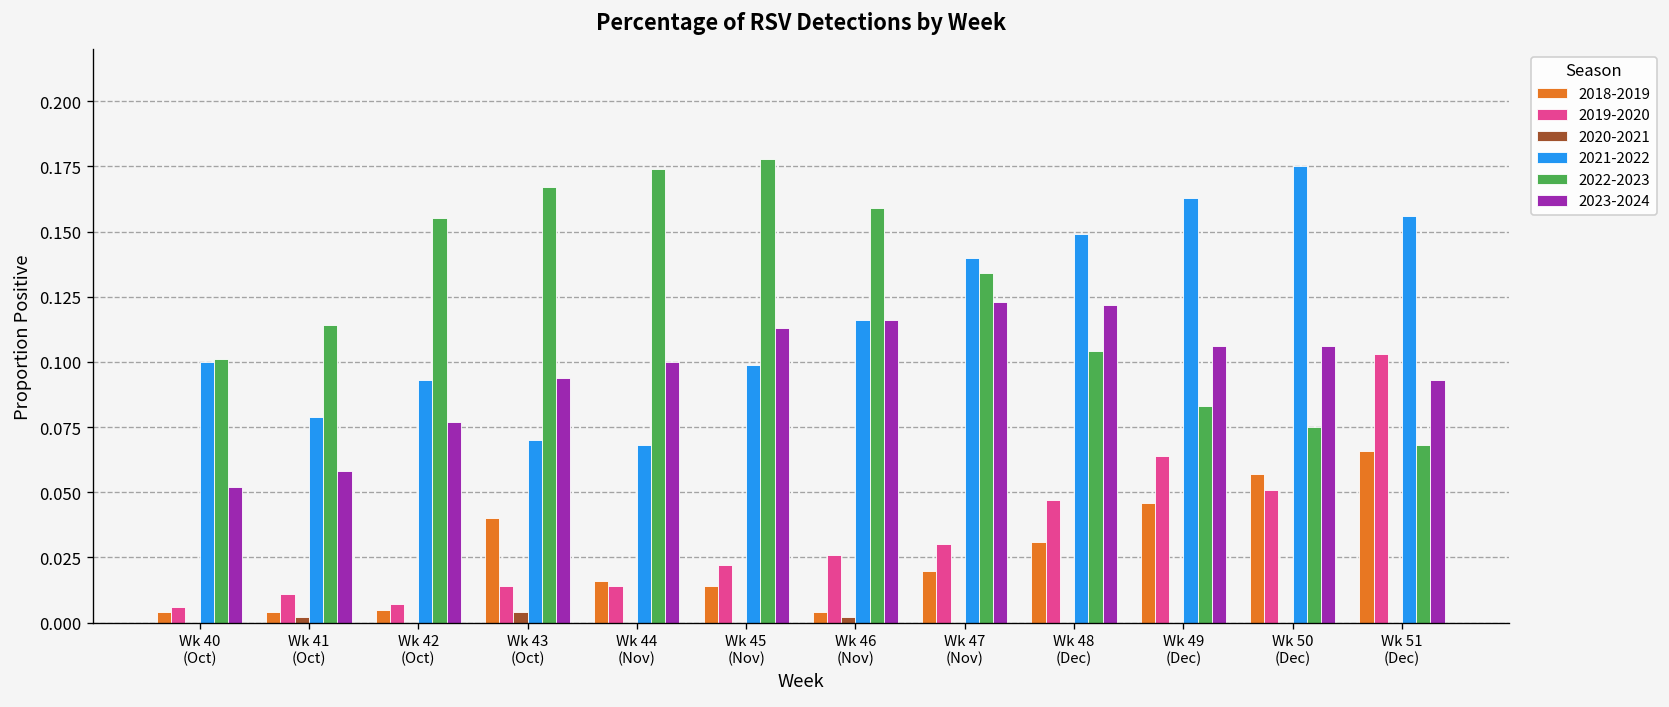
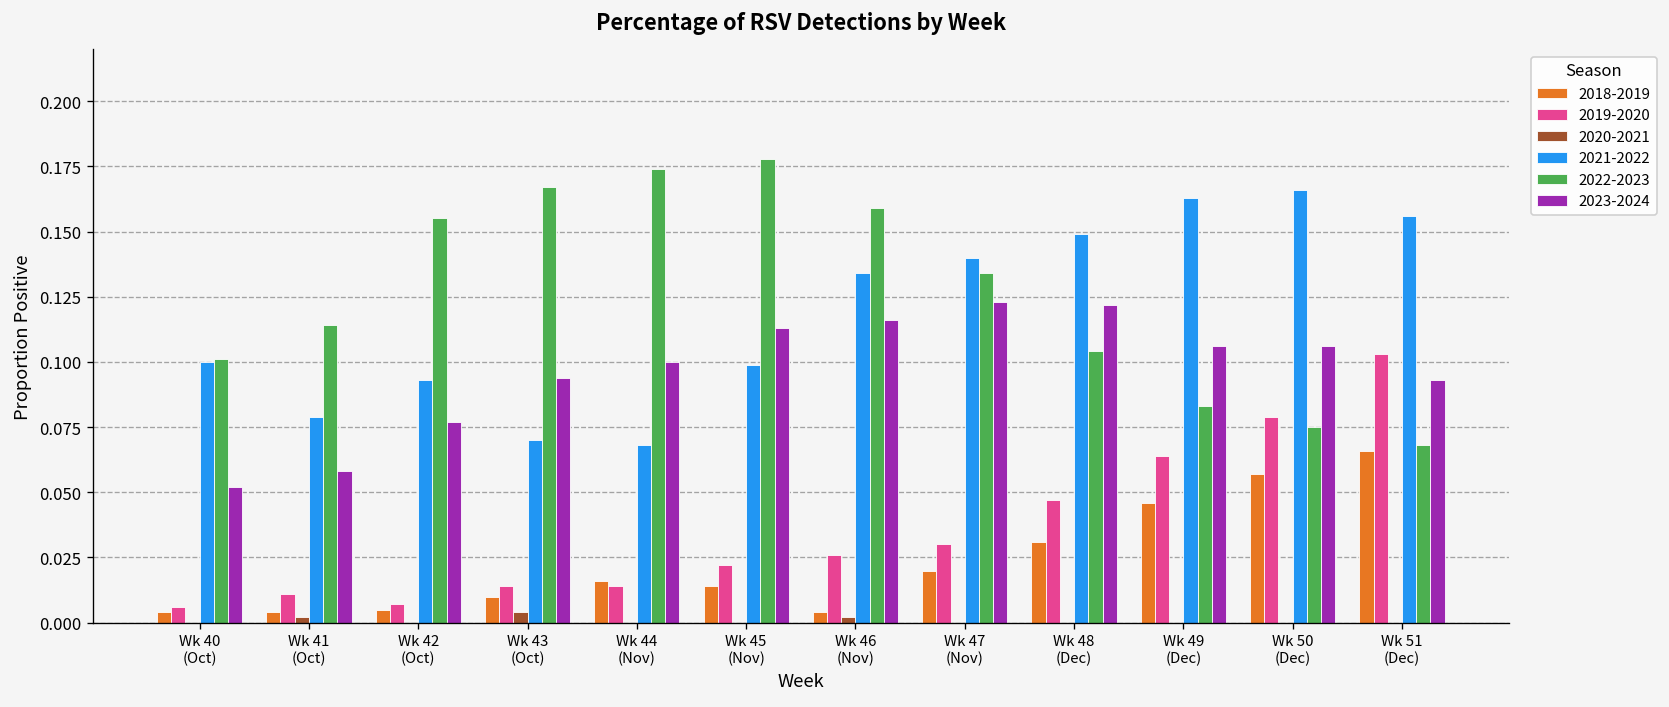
2018-2019, Wk 43 (Oct): 0.04 -> 0.01
2021-2022, Wk 46 (Nov): 0.116 -> 0.134
2019-2020, Wk 50 (Dec): 0.051 -> 0.079
2021-2022, Wk 50 (Dec): 0.175 -> 0.166
